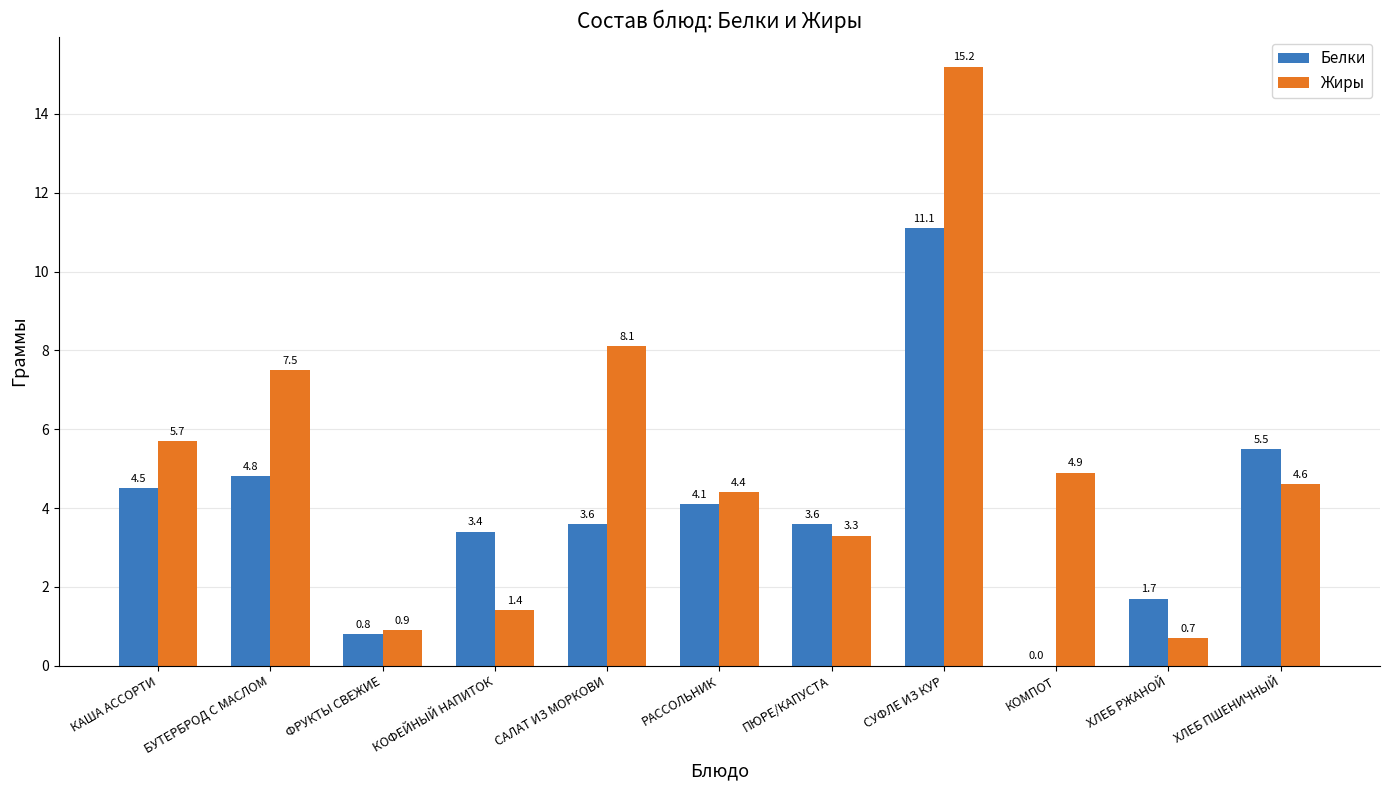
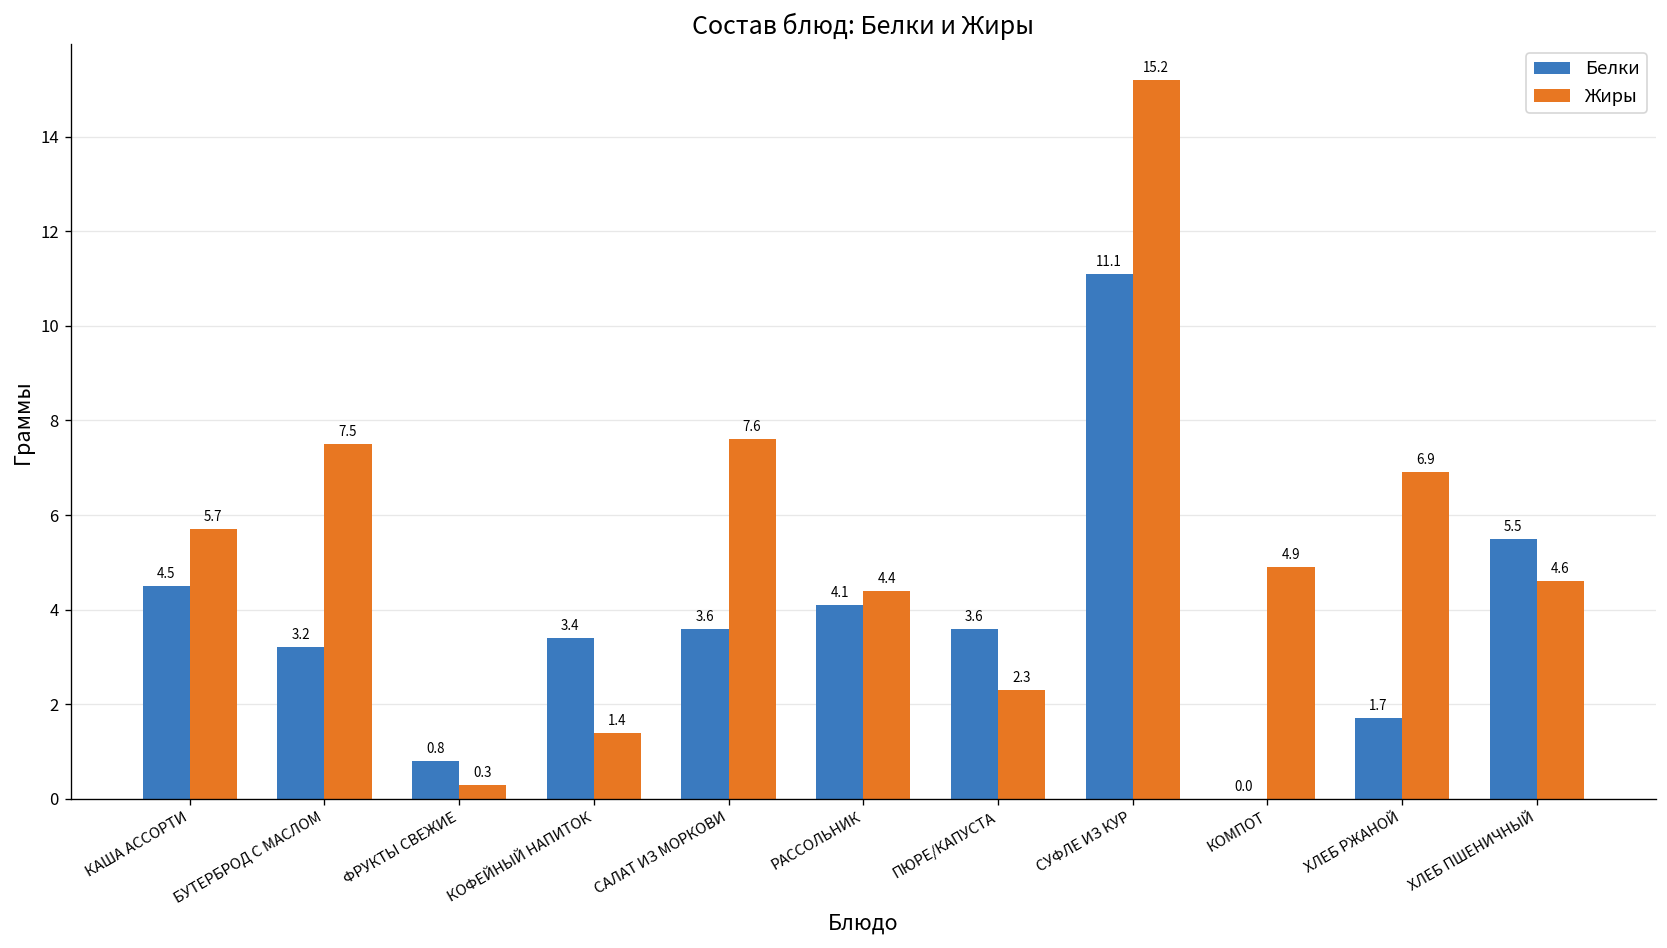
Белки, БУТЕРБРОД С МАСЛОМ: 4.8 -> 3.2
Жиры, ФРУКТЫ СВЕЖИЕ: 0.9 -> 0.3
Жиры, САЛАТ ИЗ МОРКОВИ: 8.1 -> 7.6
Жиры, ПЮРЕ/КАПУСТА: 3.3 -> 2.3
Жиры, ХЛЕБ РЖАНОЙ: 0.7 -> 6.9
